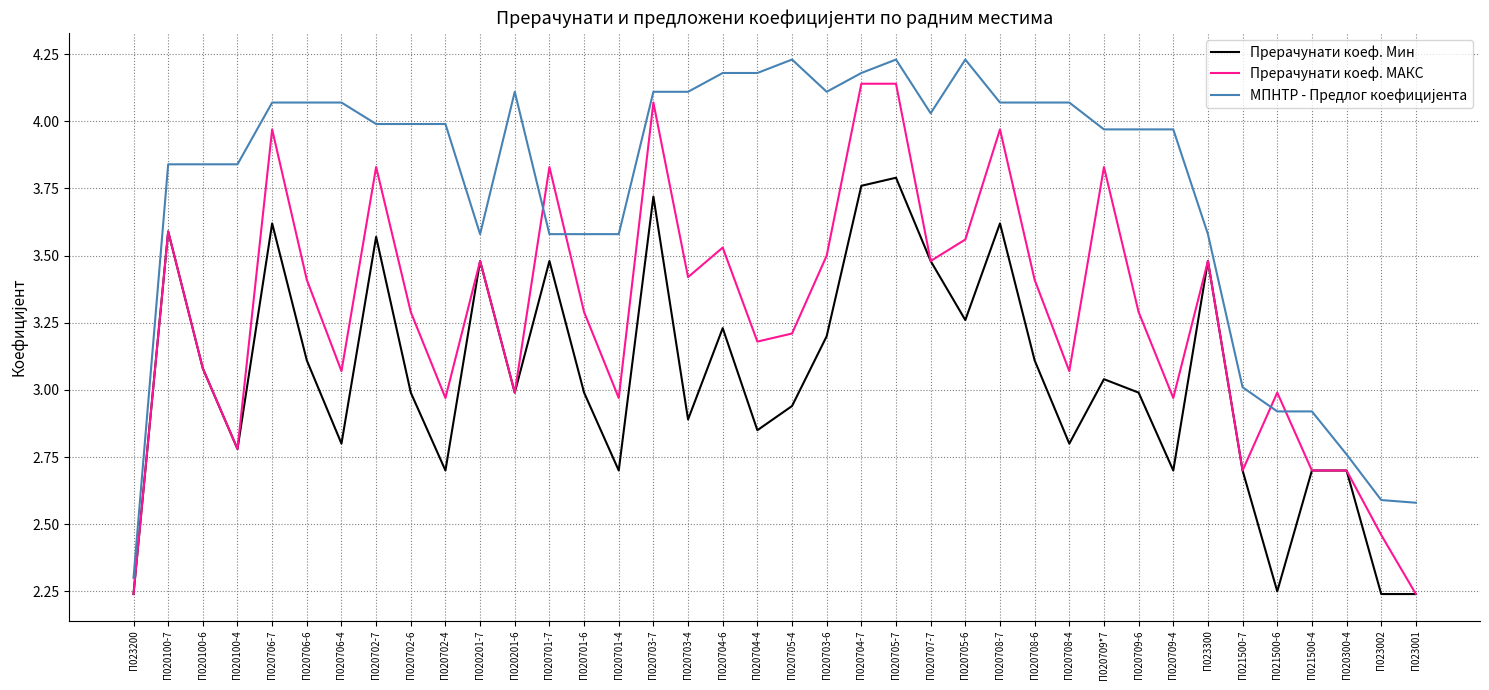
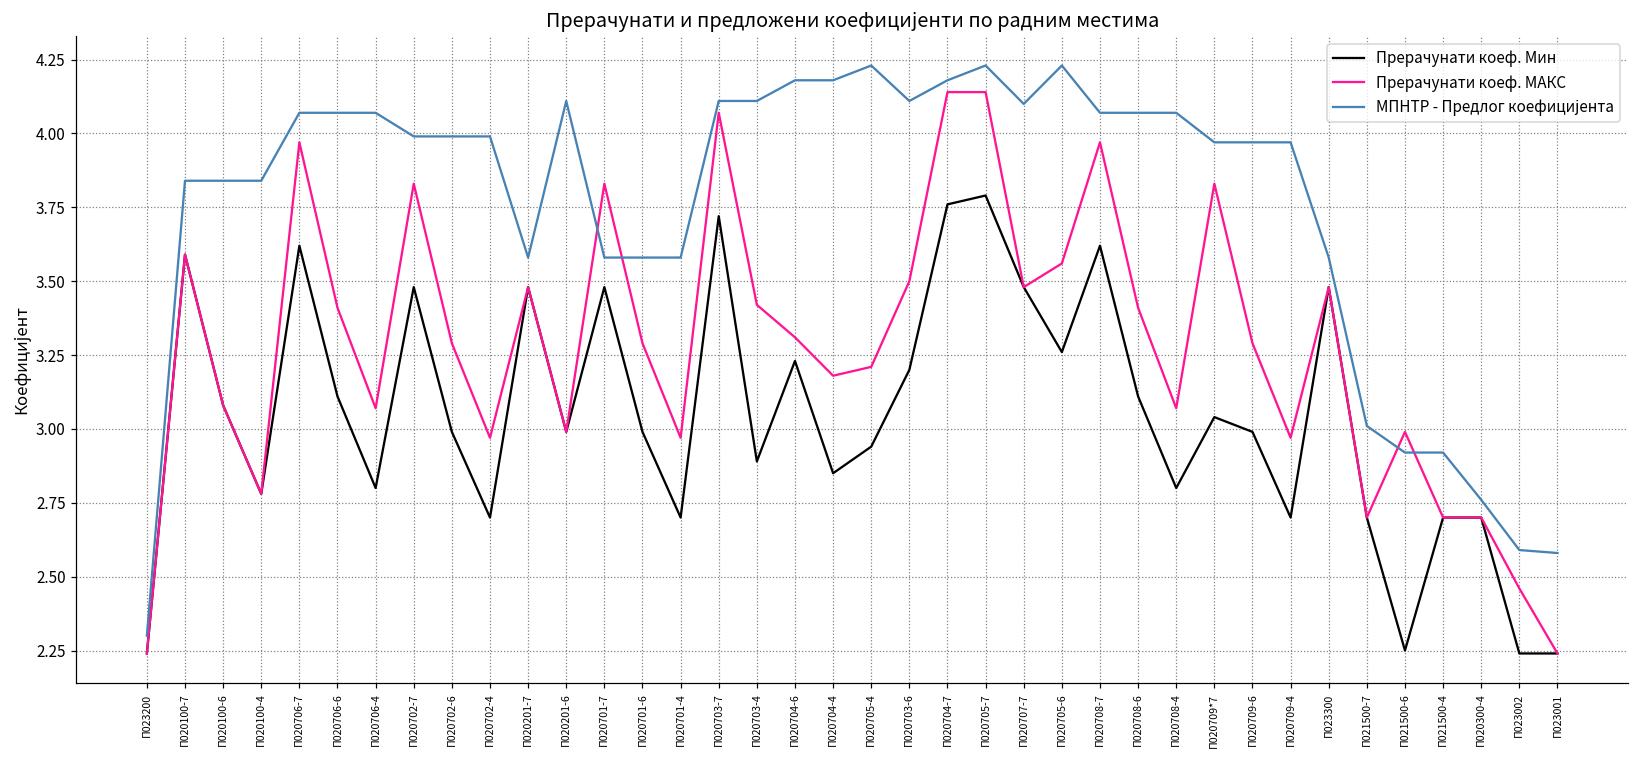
Прерачунати коеф. Мин, П020702-7: 3.57 -> 3.48
Прерачунати коеф. МАКС, П020704-6: 3.53 -> 3.31
МПНТР - Предлог коефицијента, П020707-7: 4.03 -> 4.10
